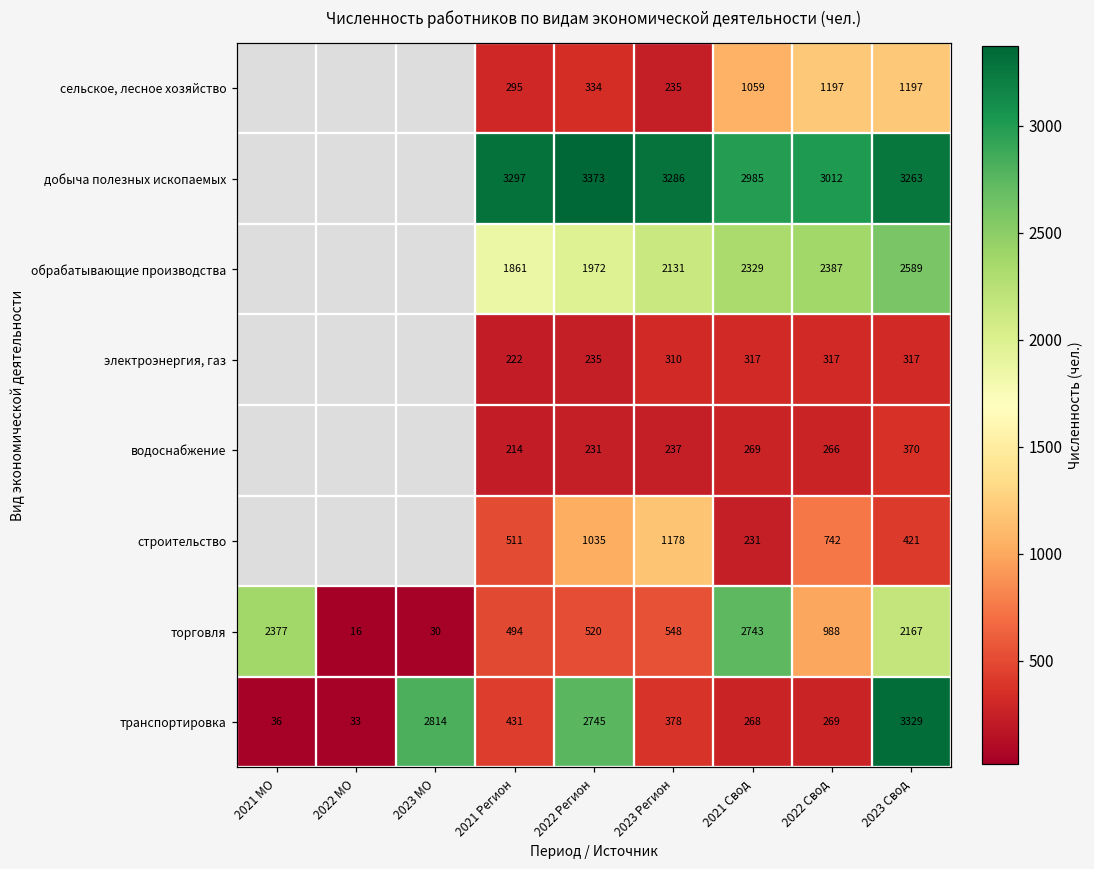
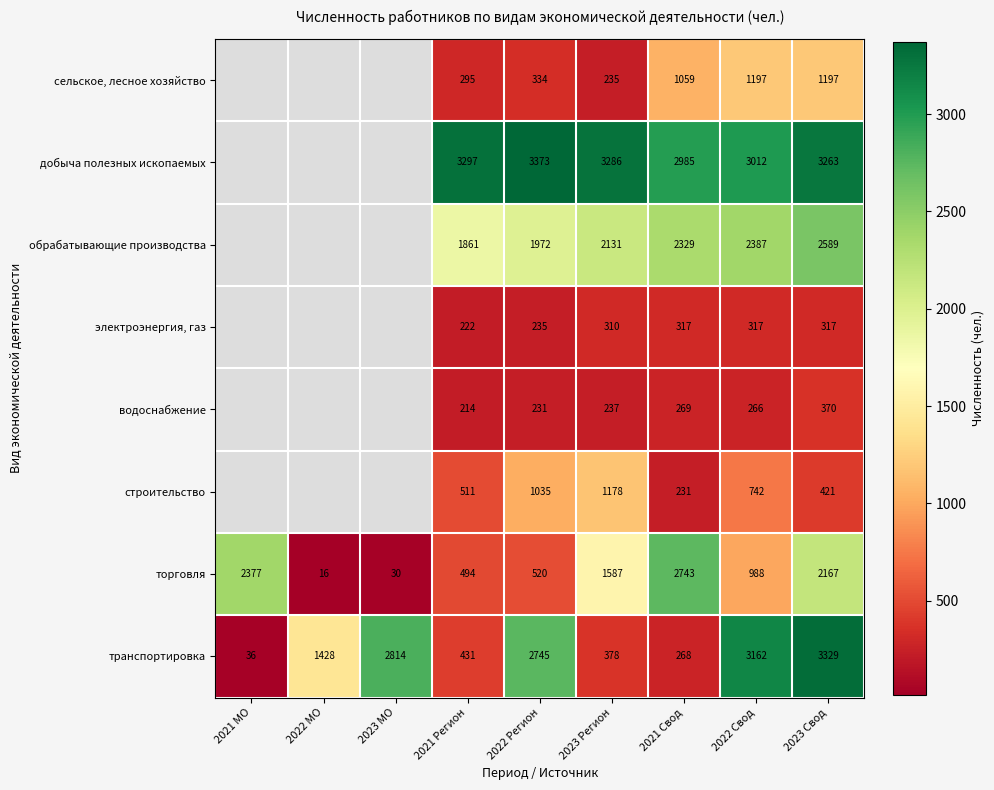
торговля, 2023 Регион: 548 -> 1587
транспортировка, 2022 МО: 33 -> 1428
транспортировка, 2022 Свод: 269 -> 3162
